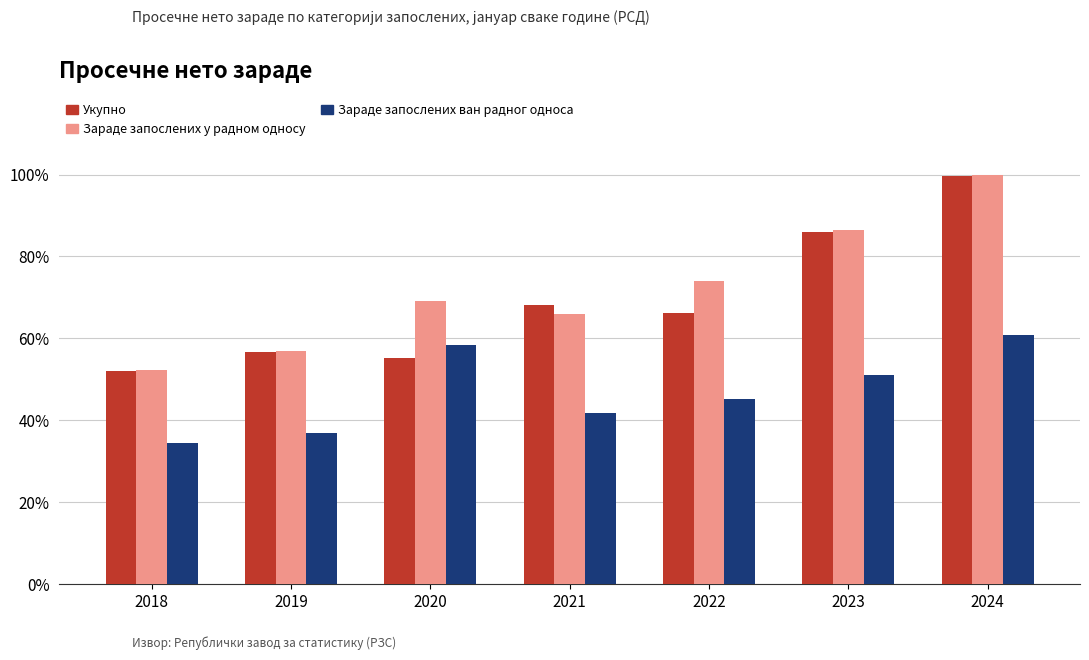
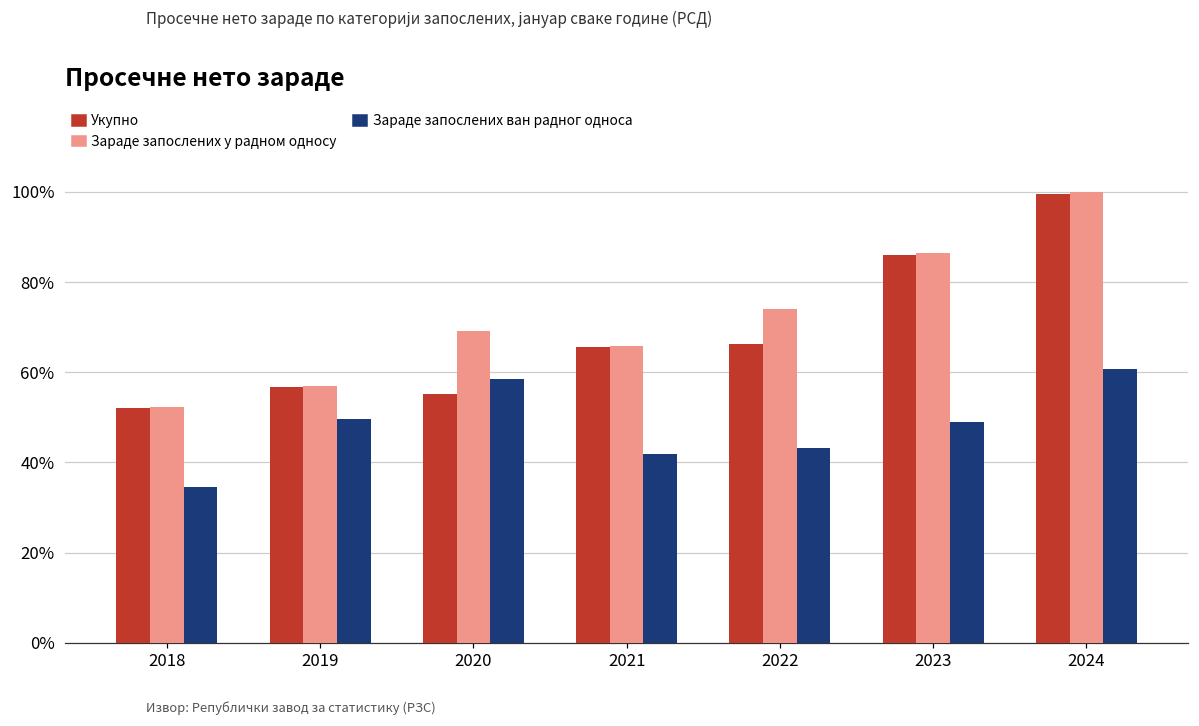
Зараде запослених ван радног односа, 2019: 37% -> 50%
Укупно, 2021: 68% -> 66%
Зараде запослених ван радног односа, 2022: 45% -> 43%
Зараде запослених ван радног односа, 2023: 51% -> 49%
